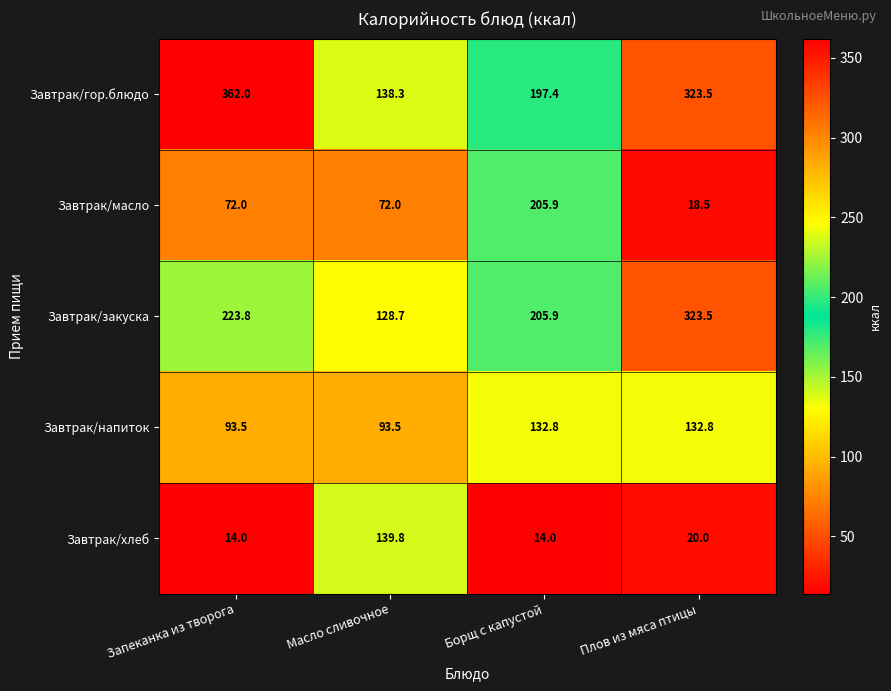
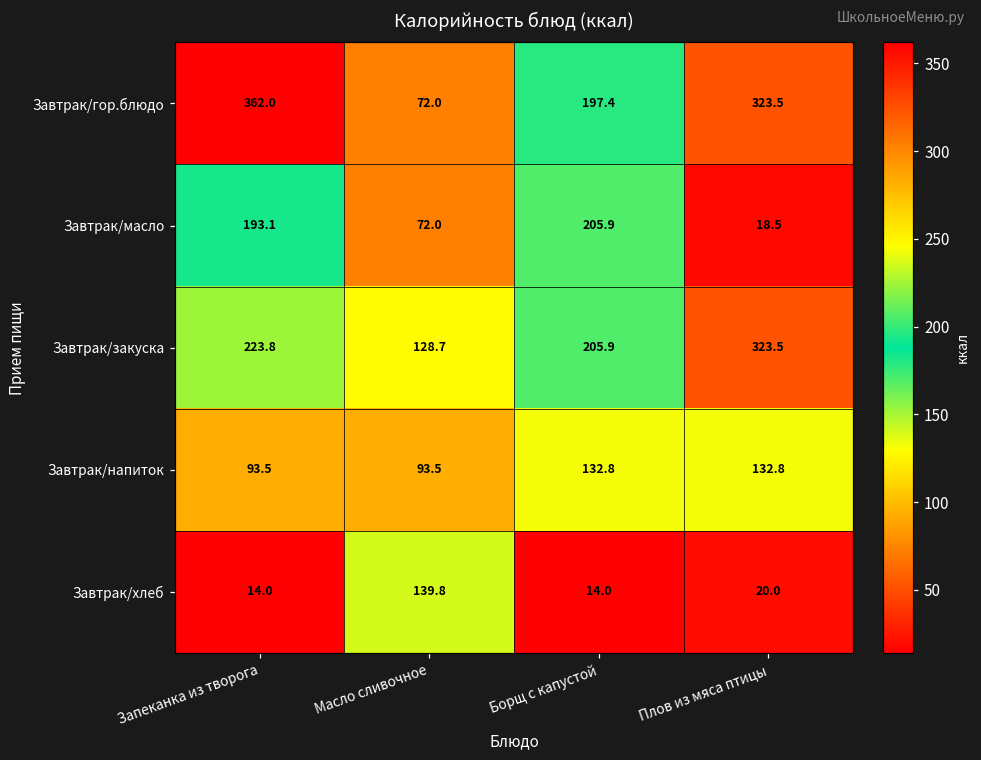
Завтрак/гор.блюдо, Масло сливочное: 138.3 -> 72.0
Завтрак/масло, Запеканка из творога: 72.0 -> 193.1
